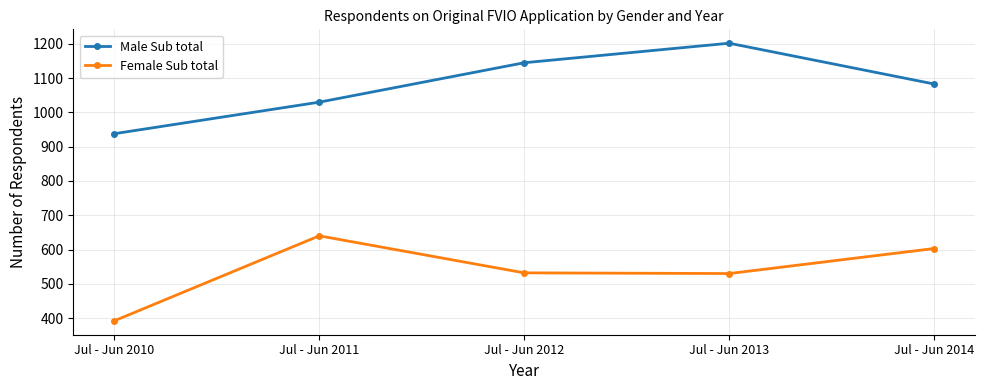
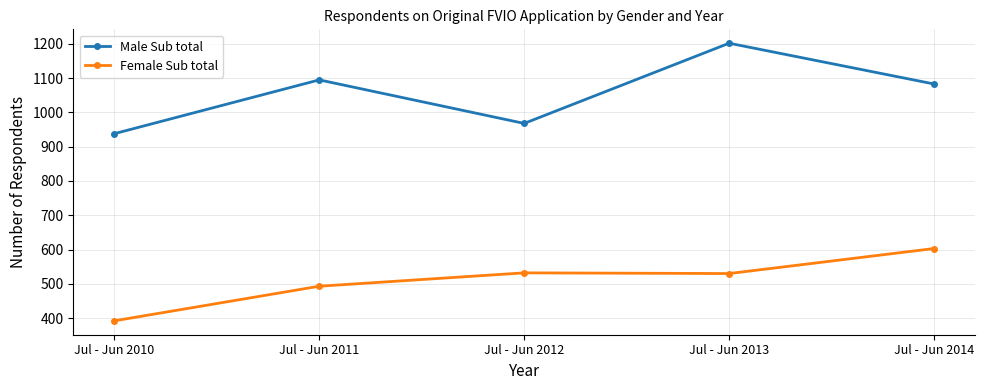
Male Sub total, Jul - Jun 2011: 1030 -> 1100
Female Sub total, Jul - Jun 2011: 640 -> 490
Male Sub total, Jul - Jun 2012: 1150 -> 970
